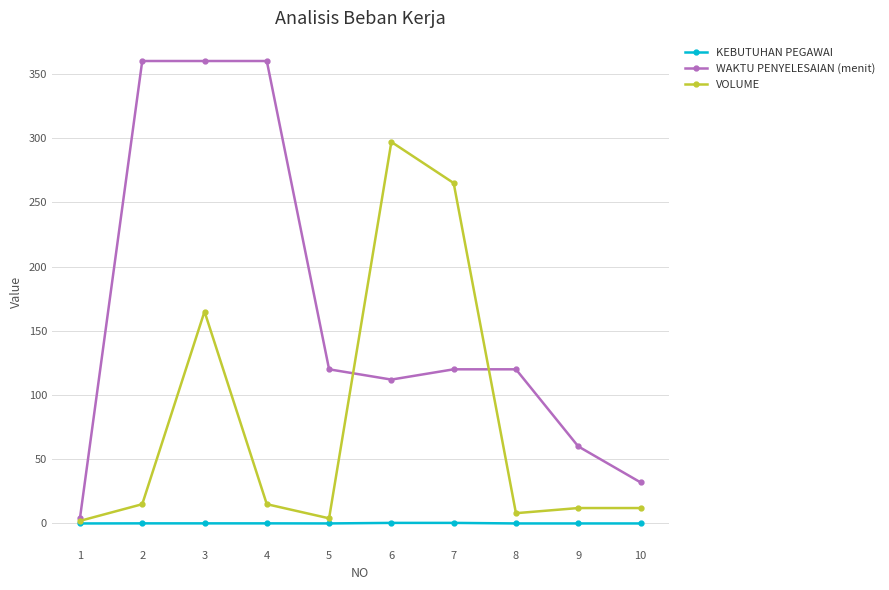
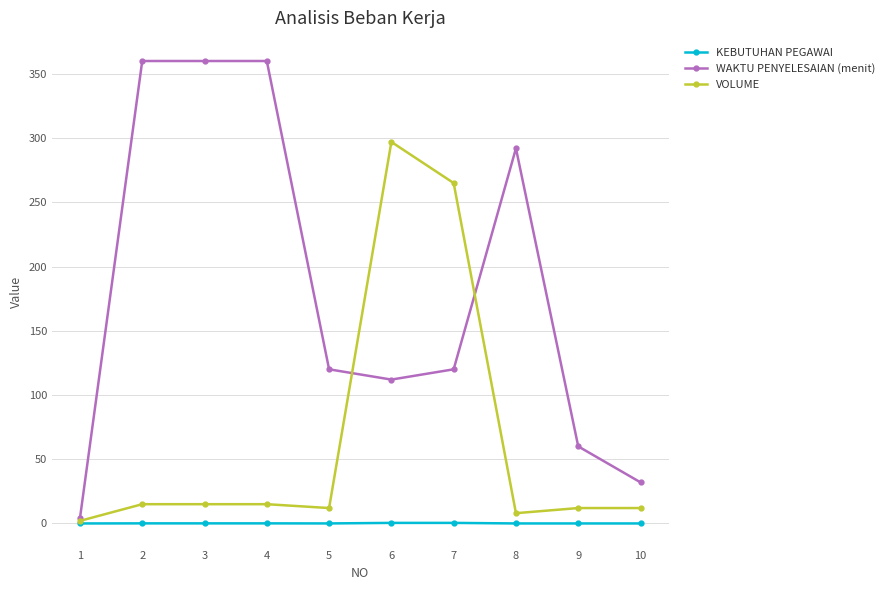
VOLUME, 3: 165 -> 15
VOLUME, 5: 4 -> 12
WAKTU PENYELESAIAN (menit), 8: 120 -> 292
